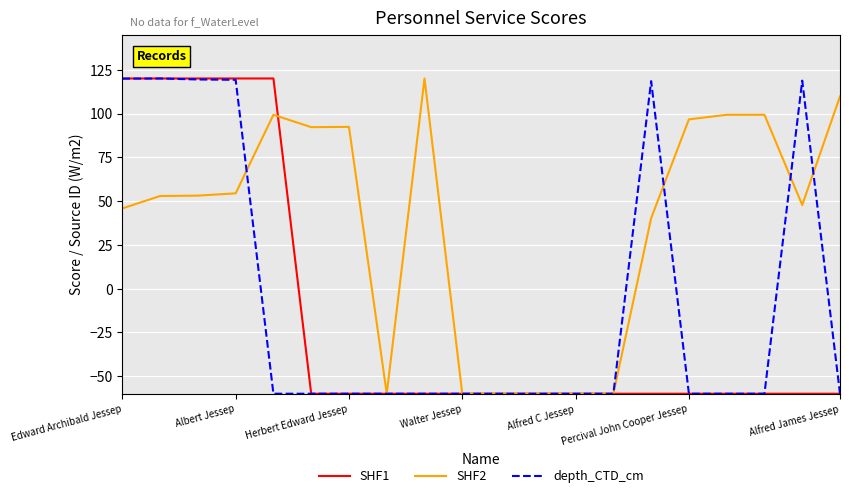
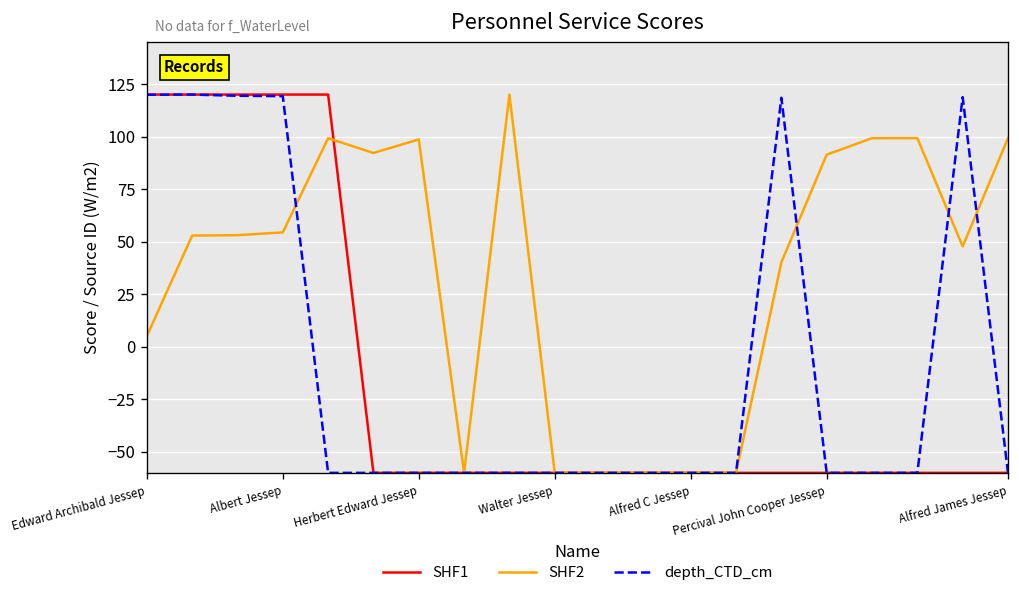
SHF2, Edward Archibald Jessep: 46 -> 5
SHF2, Herbert Edward Jessep: 92 -> 99
SHF2, Percival John Cooper Jessep: 97 -> 91
SHF2, Alfred James Jessep: 110 -> 99
